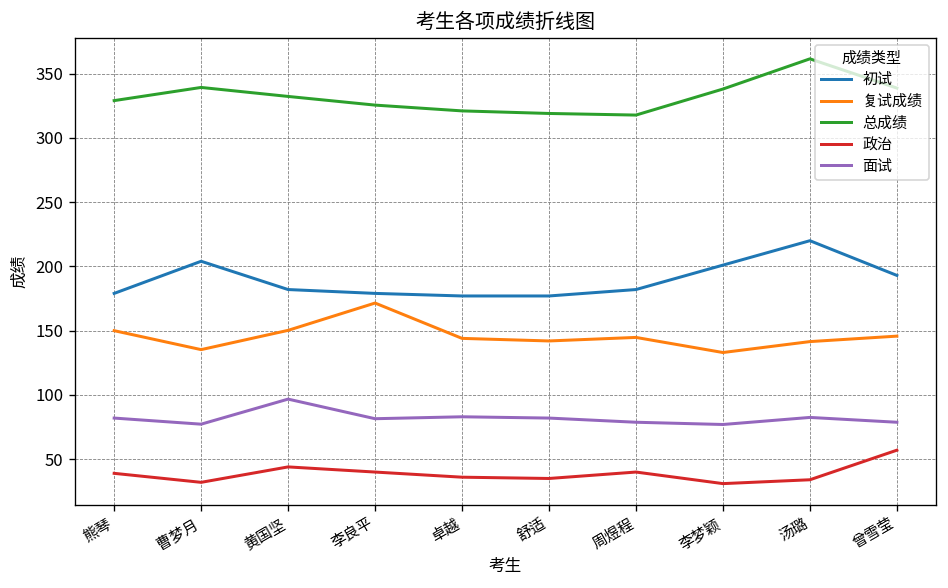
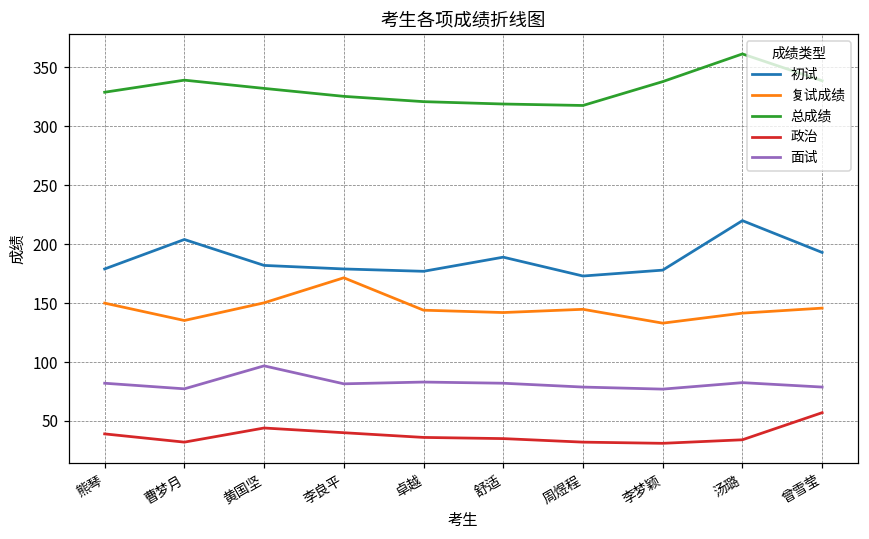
初试, 舒适: 177 -> 189
初试, 周煜程: 182 -> 173
政治, 周煜程: 40 -> 32
初试, 李梦颖: 201 -> 178
